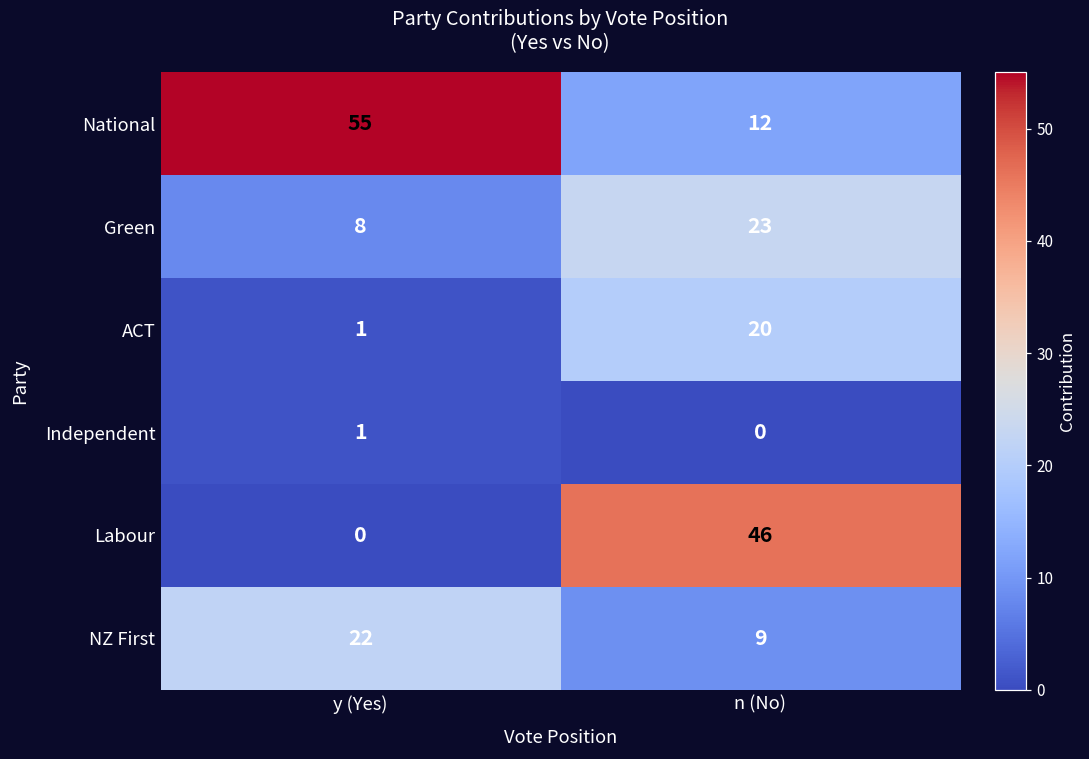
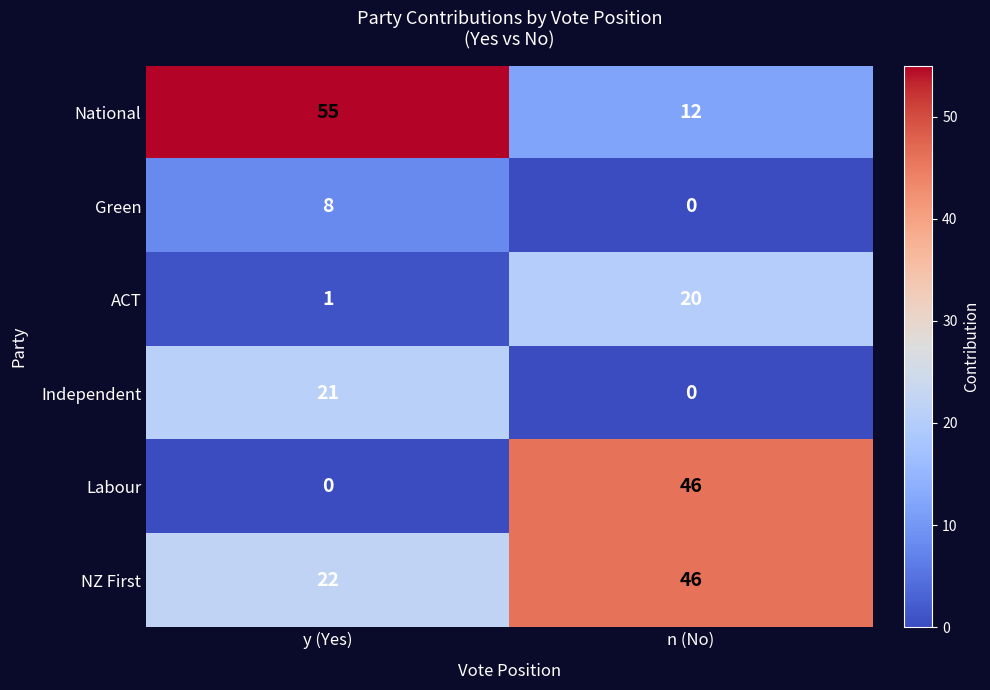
Green, n (No): 23 -> 0
Independent, y (Yes): 1 -> 21
NZ First, n (No): 9 -> 46
